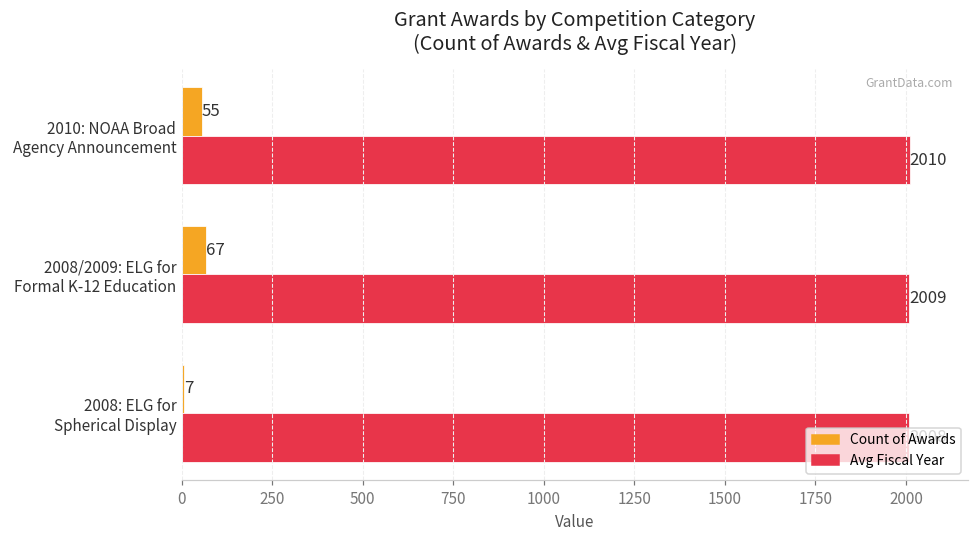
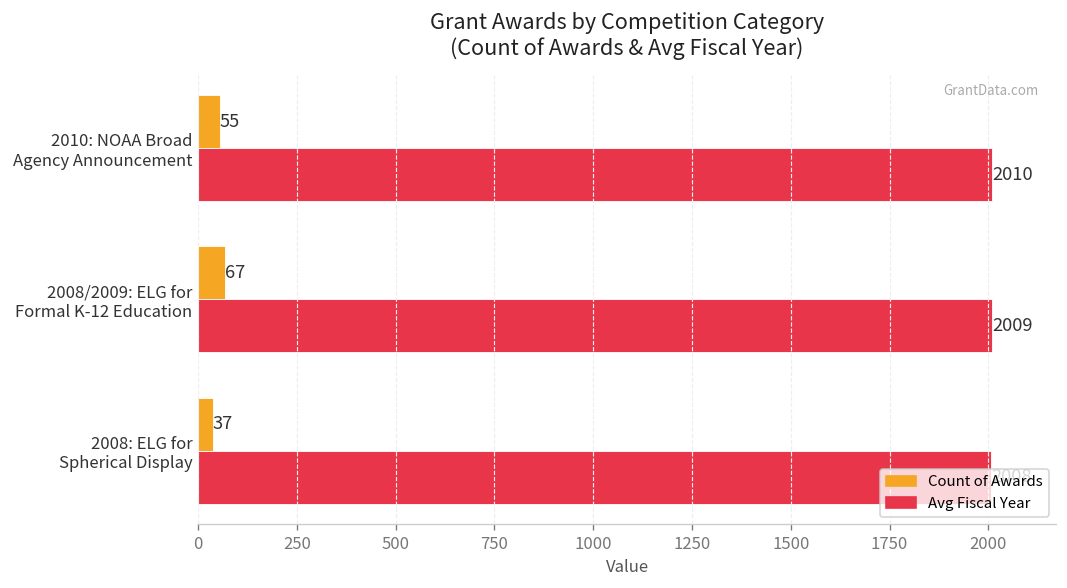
Count of Awards, 2008: ELG for Spherical Display: 7 -> 37
